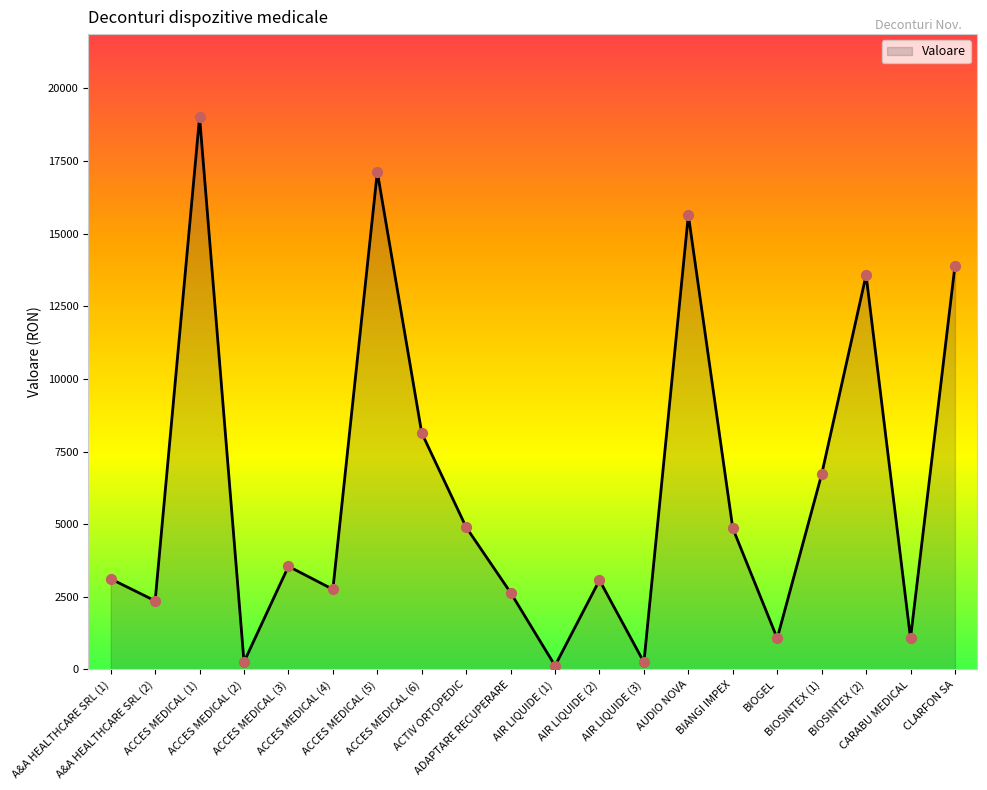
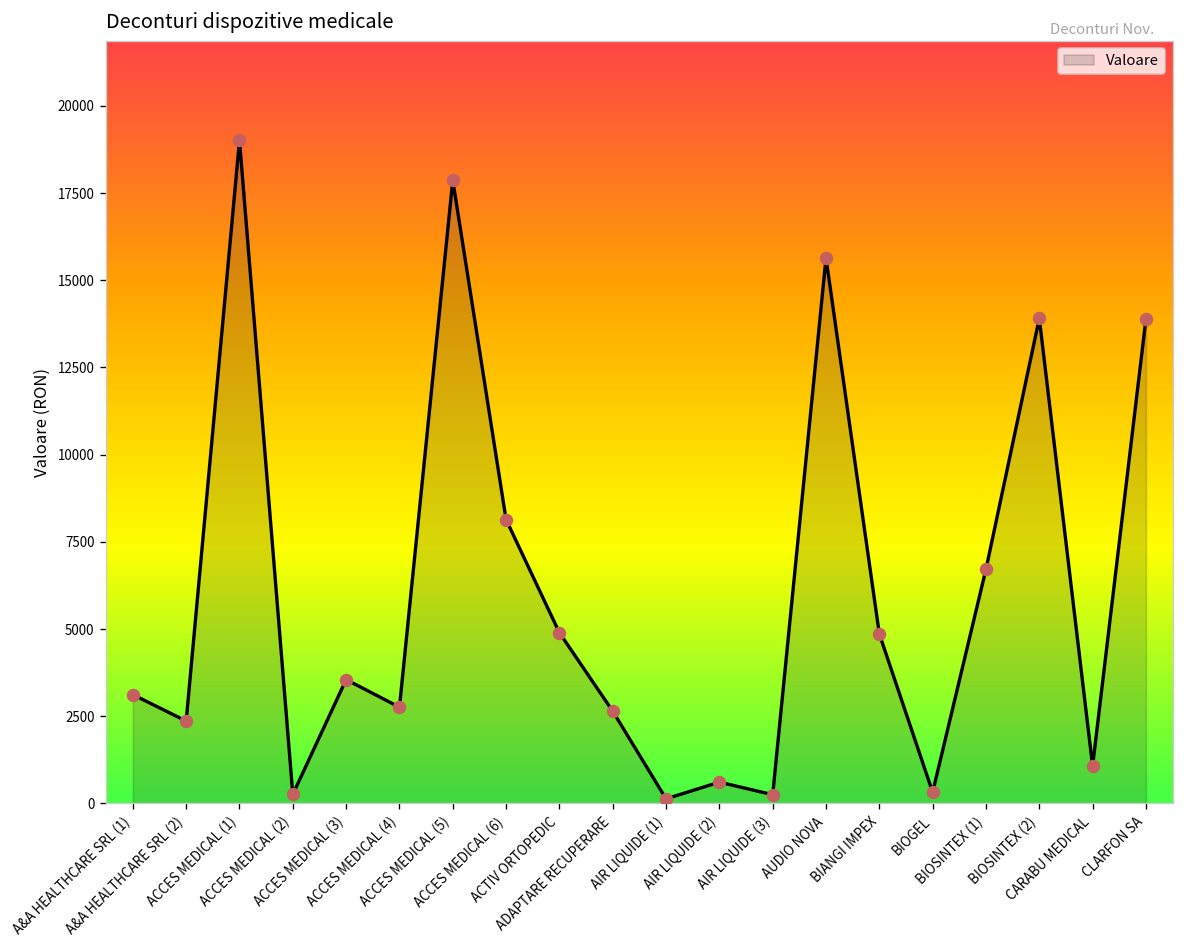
ACCES MEDICAL (5): 17100 -> 17900
AIR LIQUIDE (2): 3100 -> 600
BIOGEL: 1100 -> 300
BIOSINTEX (2): 13600 -> 13900
